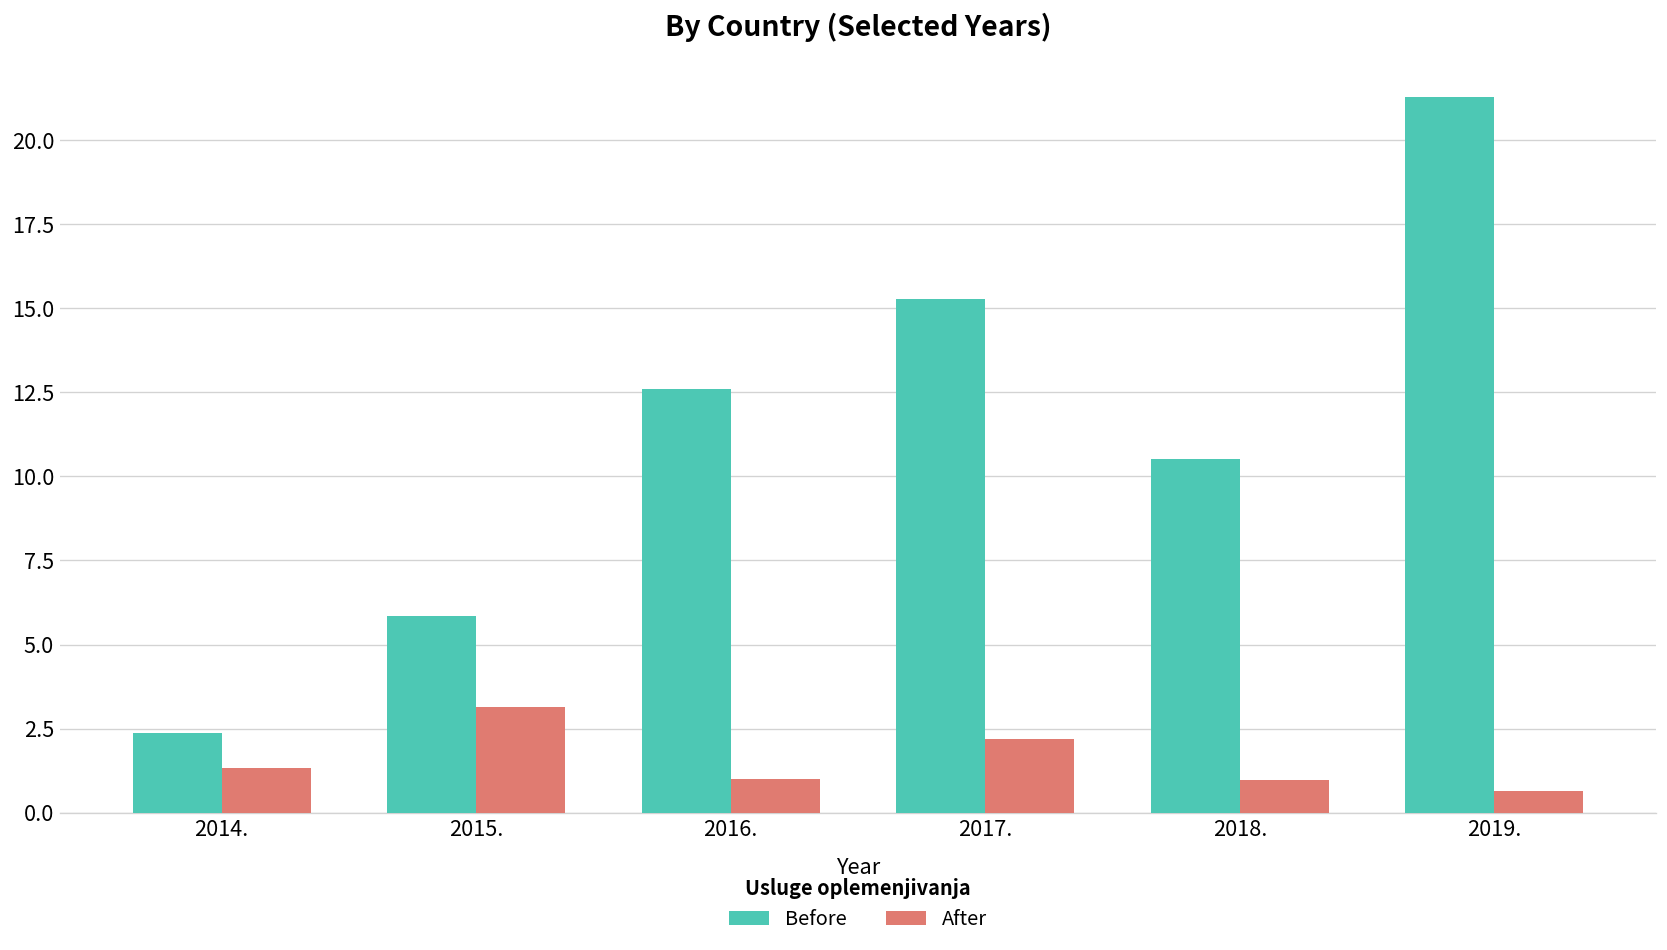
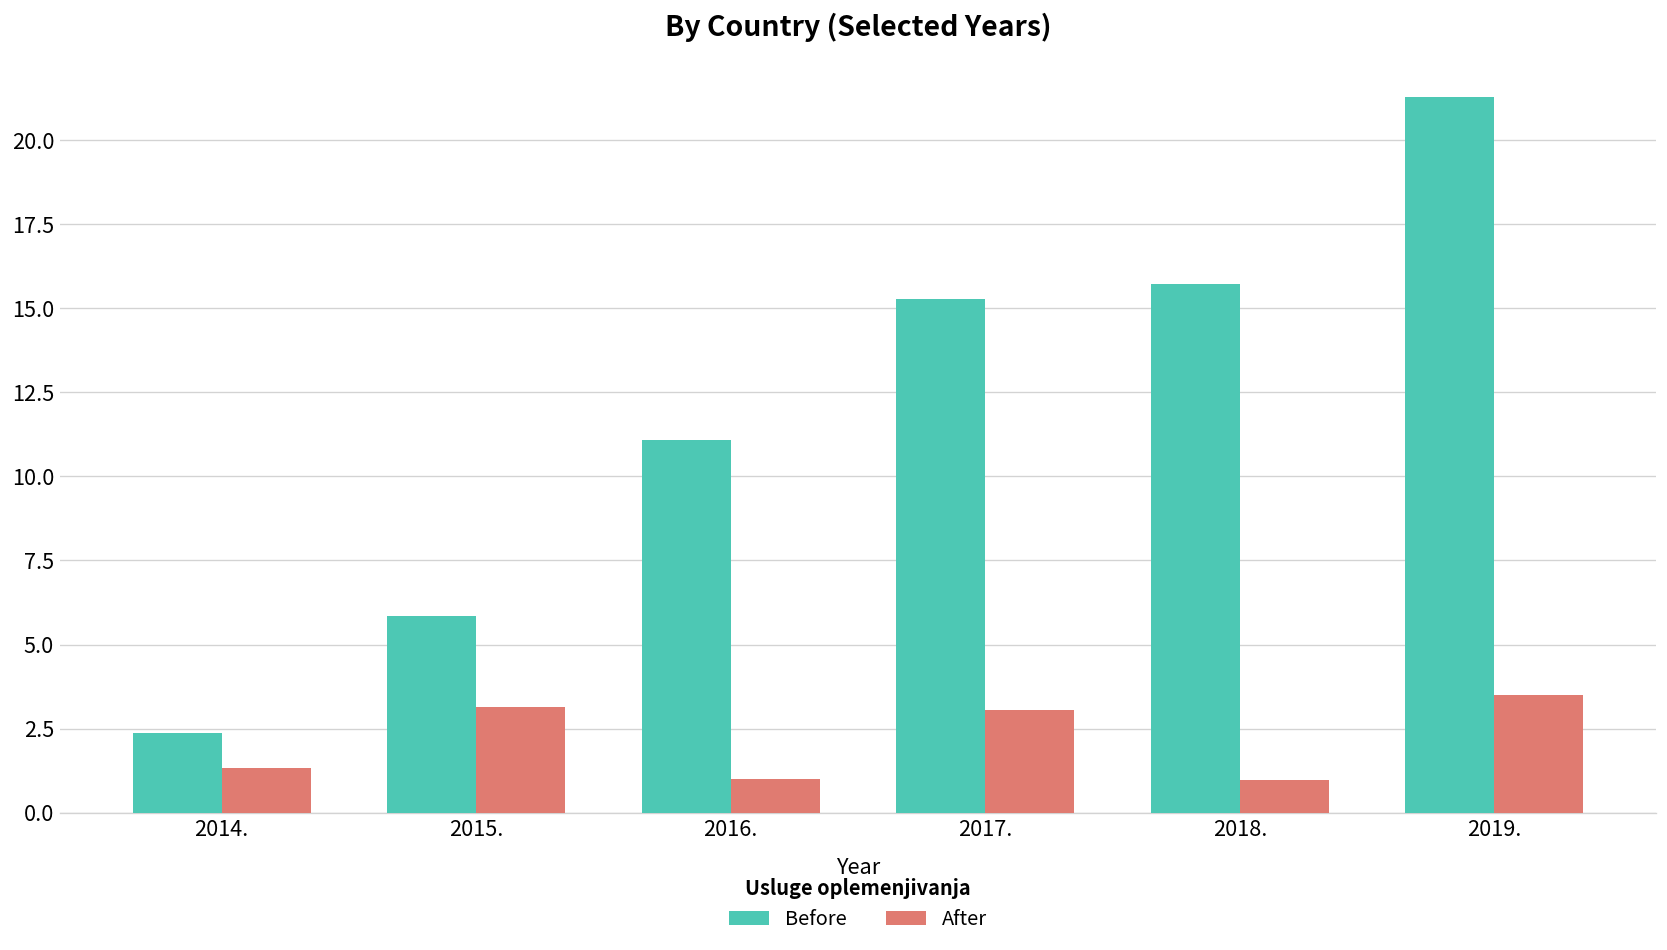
Before, 2016.: 12.6 -> 11.1
After, 2017.: 2.2 -> 3.1
Before, 2018.: 10.5 -> 15.7
After, 2019.: 0.7 -> 3.5
